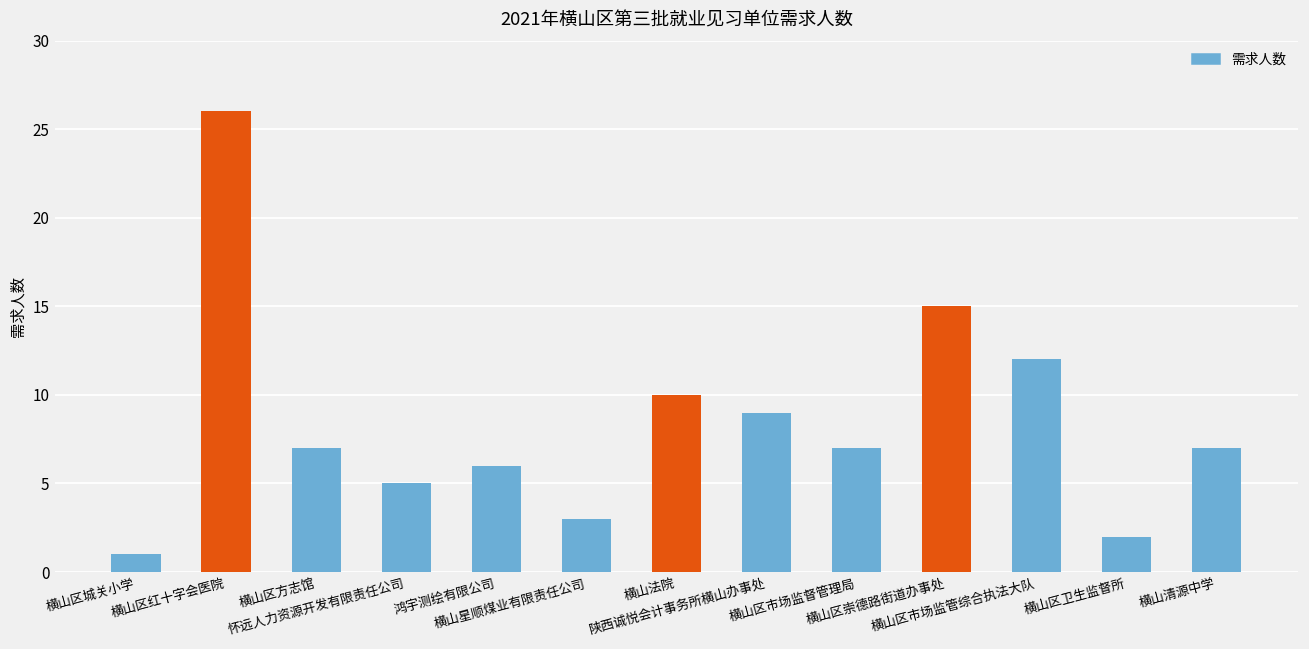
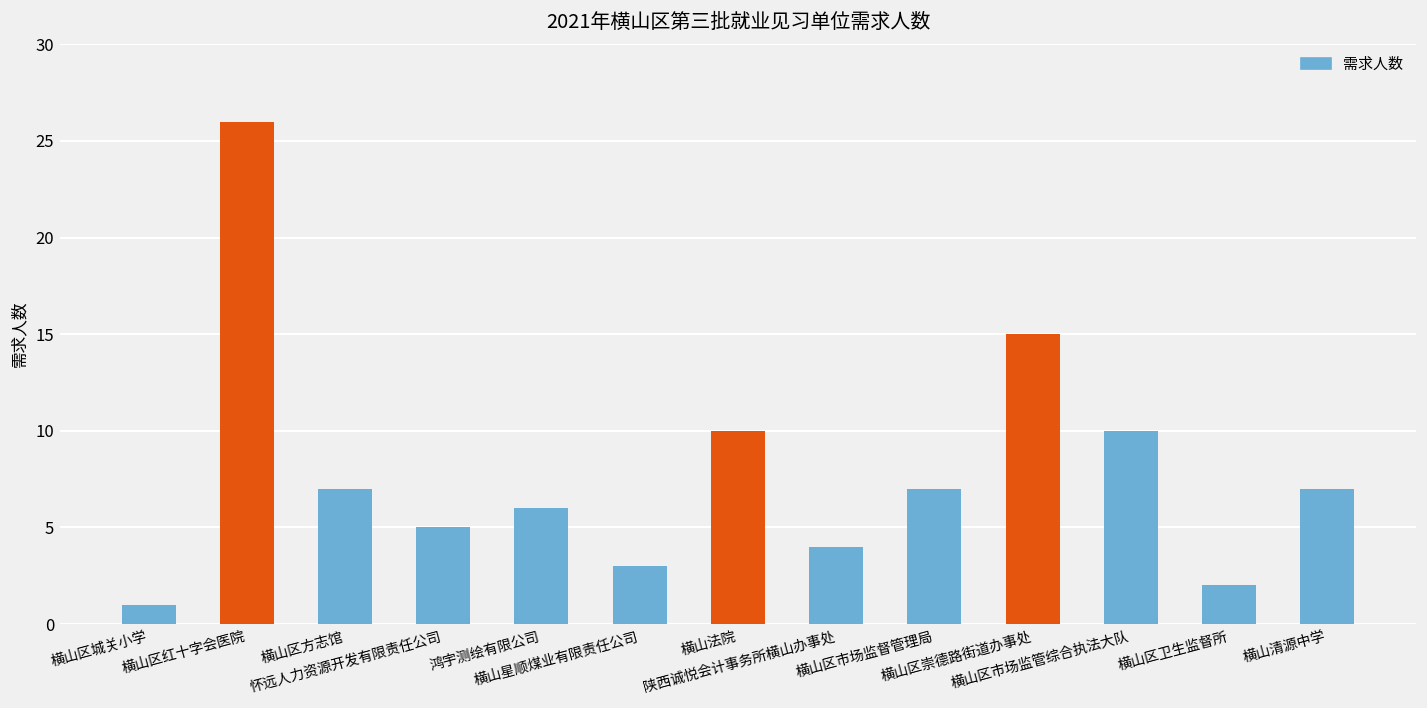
陕西诚悦会计事务所横山办事处: 9 -> 4
横山区市场监管综合执法大队: 12 -> 10
